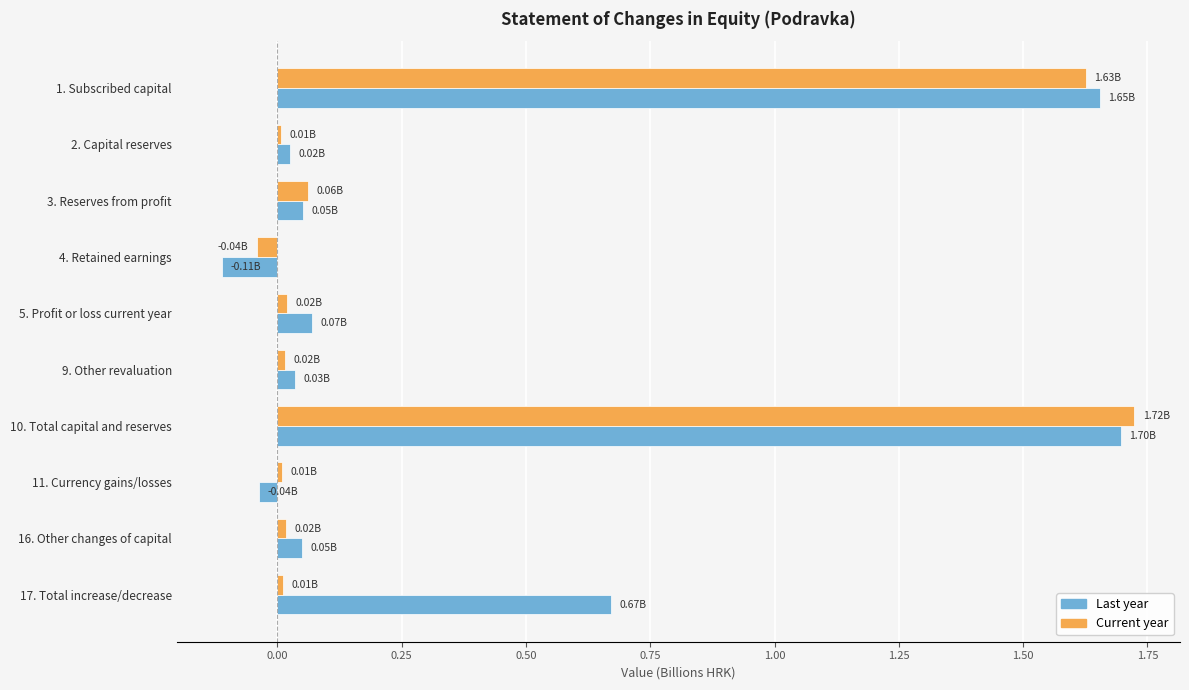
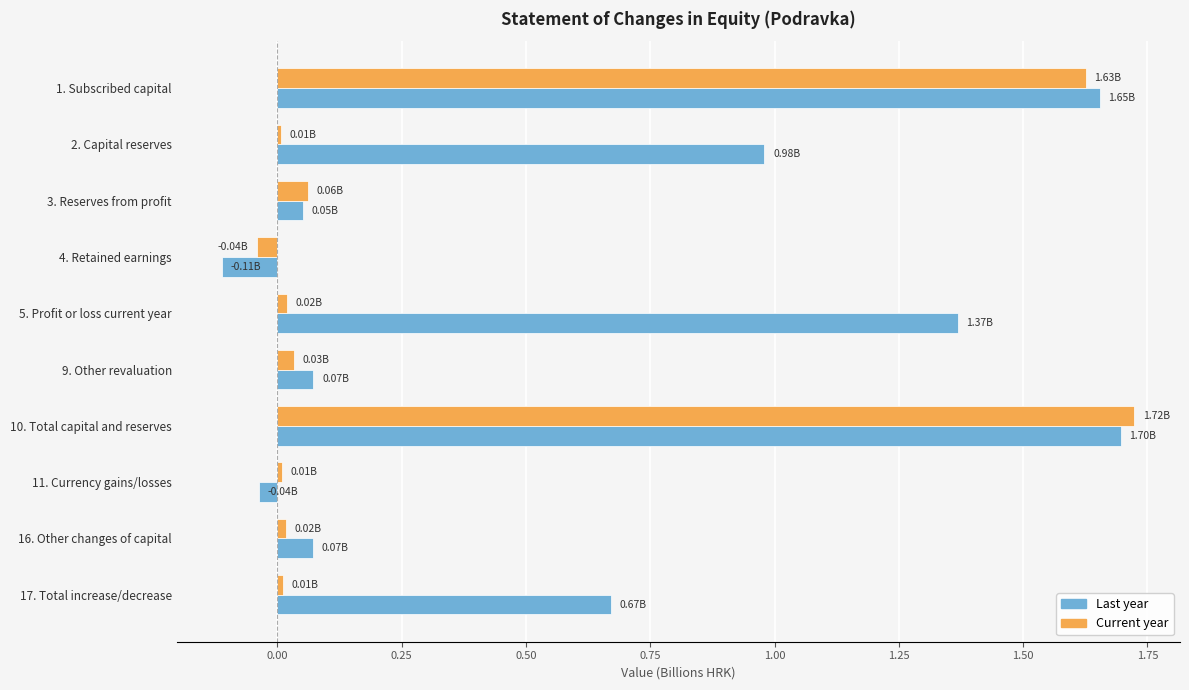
Last year, 2. Capital reserves: 0.02B -> 0.98B
Last year, 5. Profit or loss current year: 0.07B -> 1.37B
Current year, 9. Other revaluation: 0.02B -> 0.03B
Last year, 9. Other revaluation: 0.03B -> 0.07B
Last year, 16. Other changes of capital: 0.05B -> 0.07B
